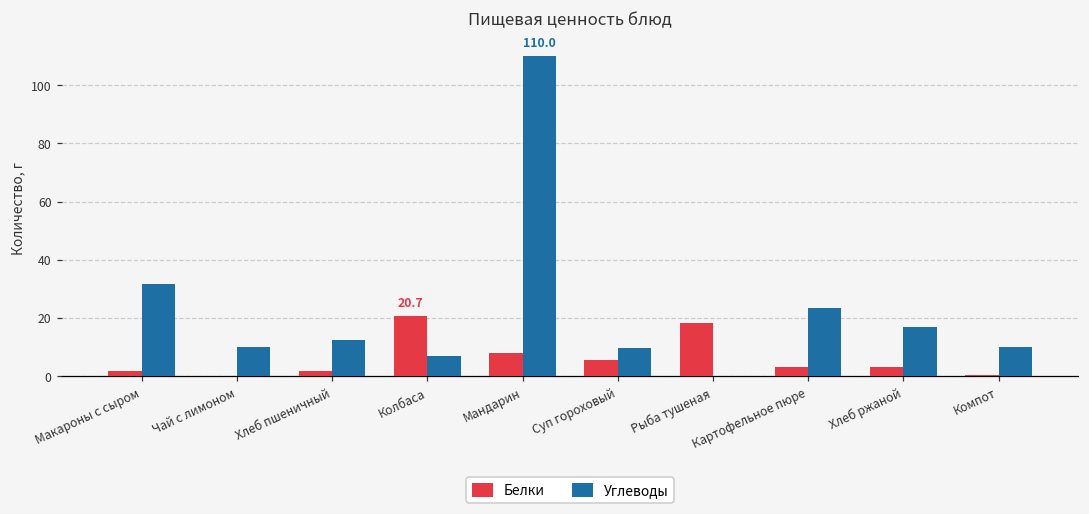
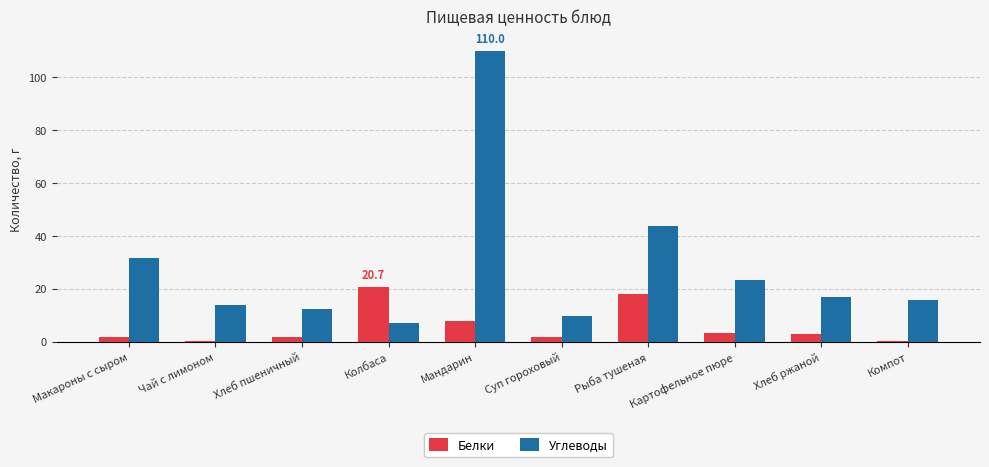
Углеводы, Чай с лимоном: 10 -> 14
Белки, Суп гороховый: 6 -> 2
Углеводы, Рыба тушеная: 0 -> 44
Углеводы, Компот: 10 -> 16
